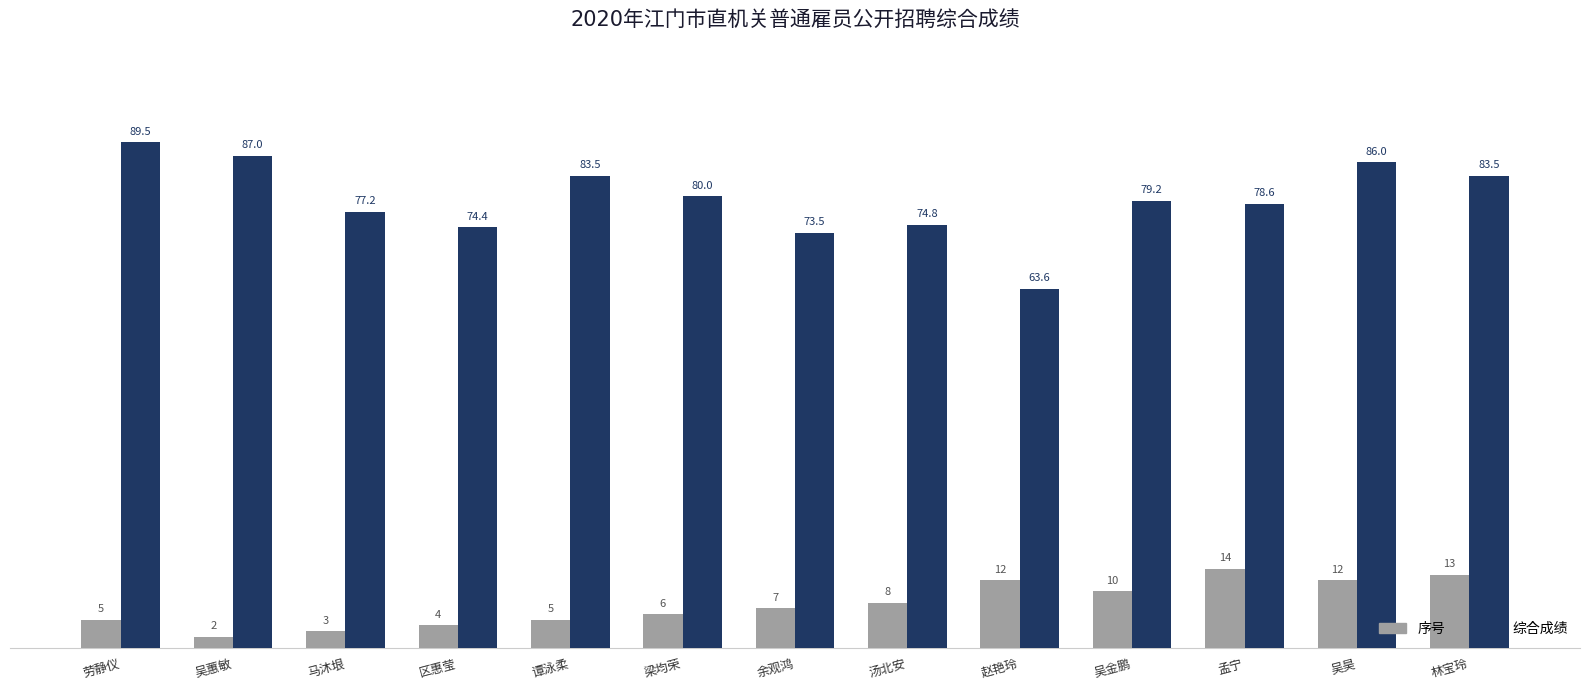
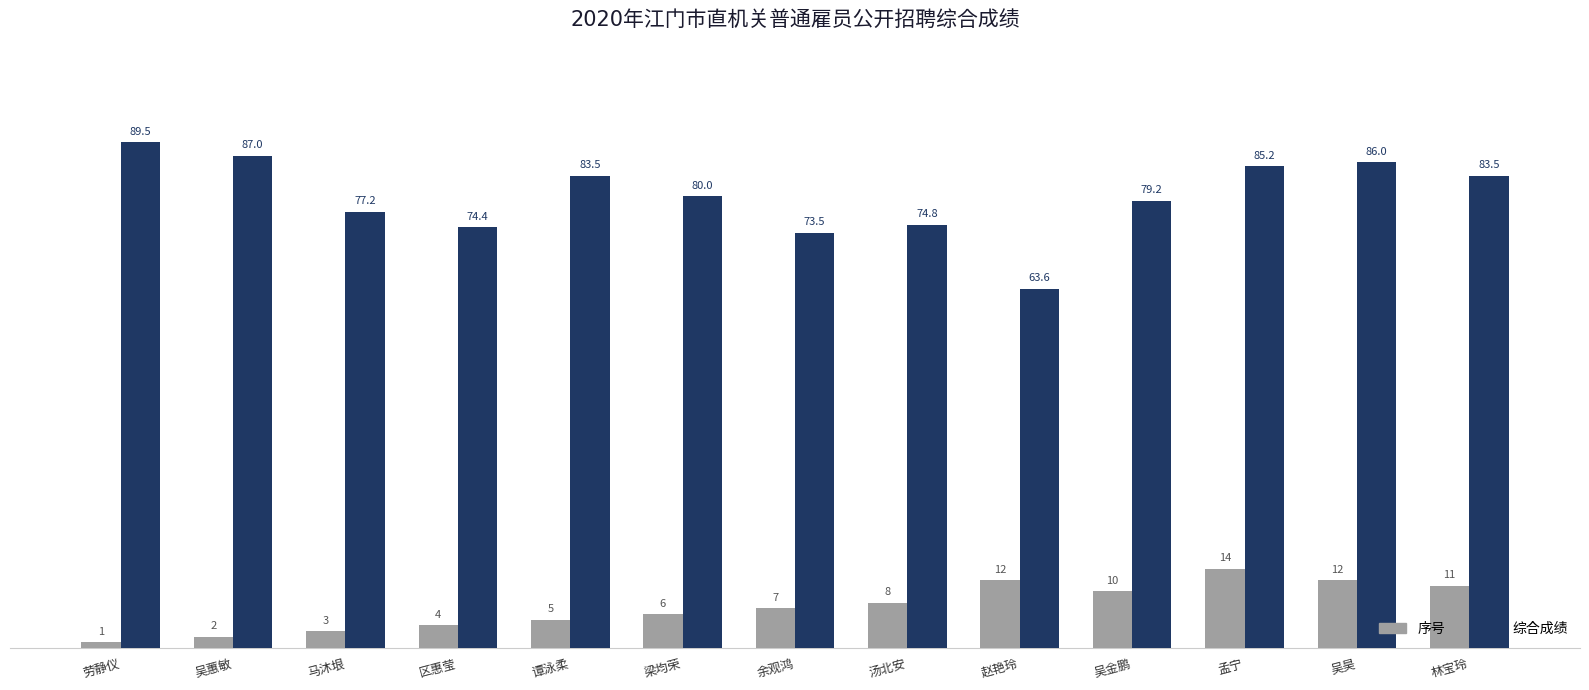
序号, 劳静仪: 5 -> 1
综合成绩, 孟宁: 78.6 -> 85.2
序号, 林宝玲: 13 -> 11
